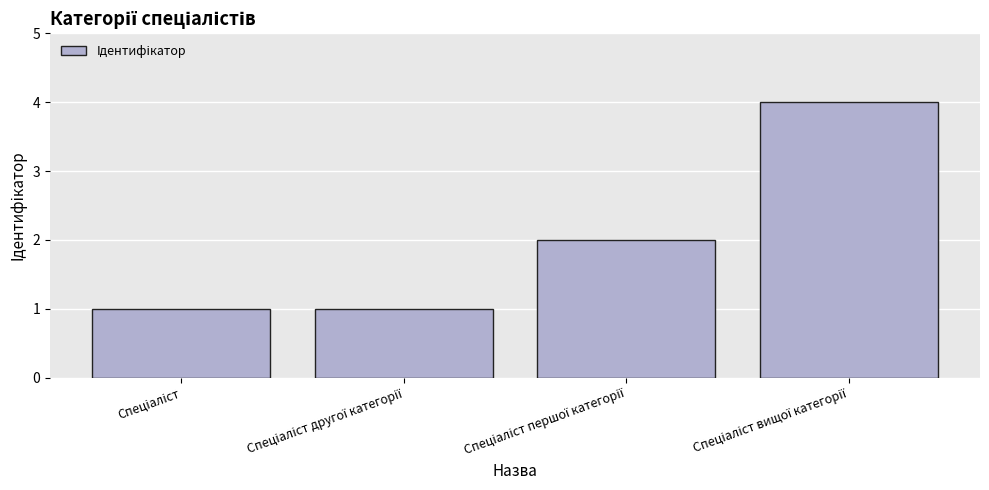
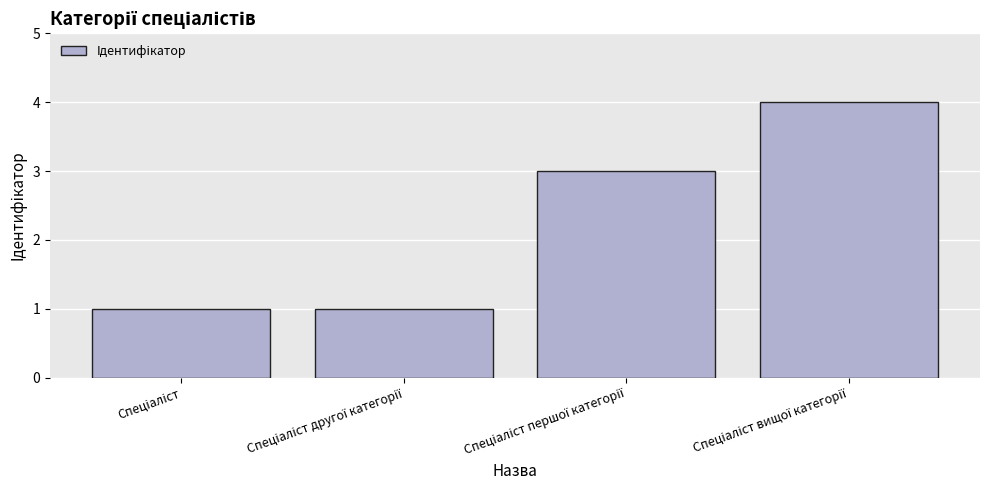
Спеціаліст першої категорії: 2 -> 3
